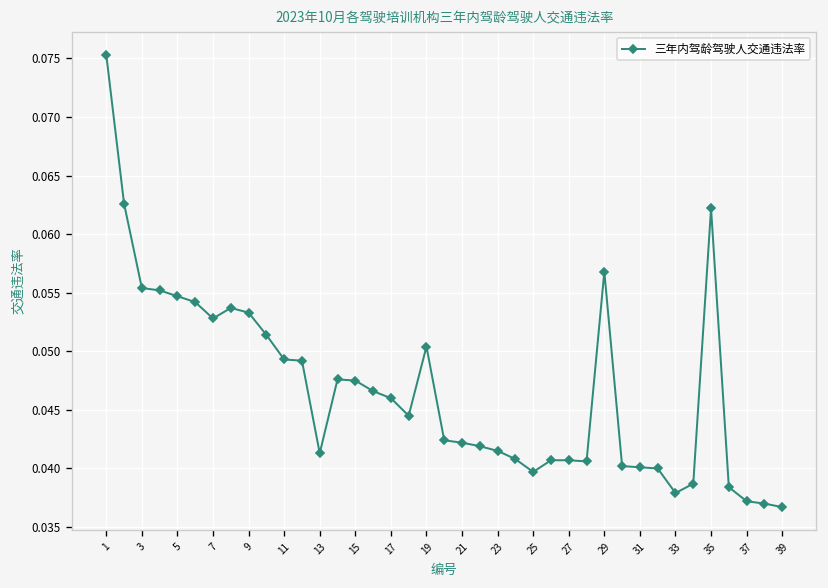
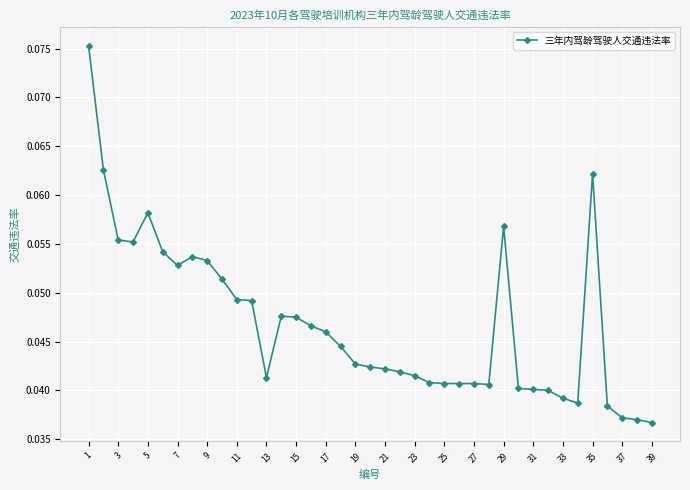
5: 0.055 -> 0.058
19: 0.050 -> 0.043
25: 0.040 -> 0.041
33: 0.038 -> 0.039
